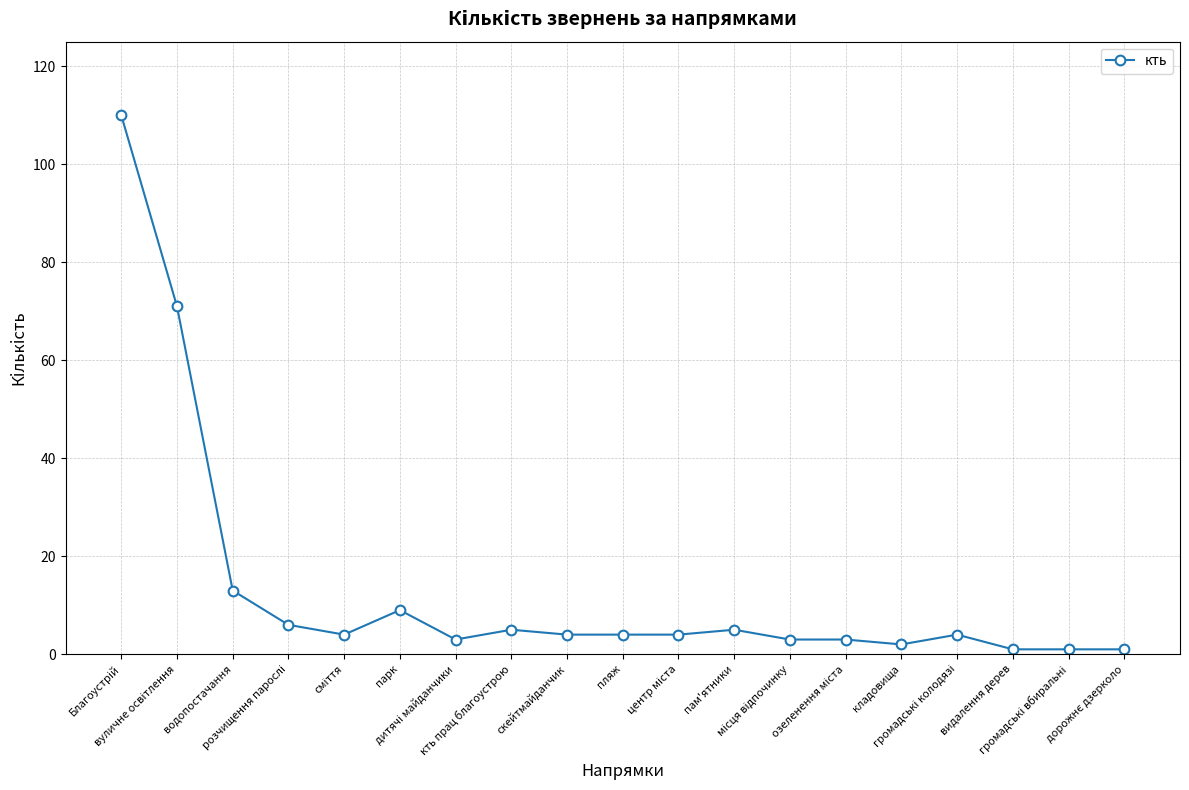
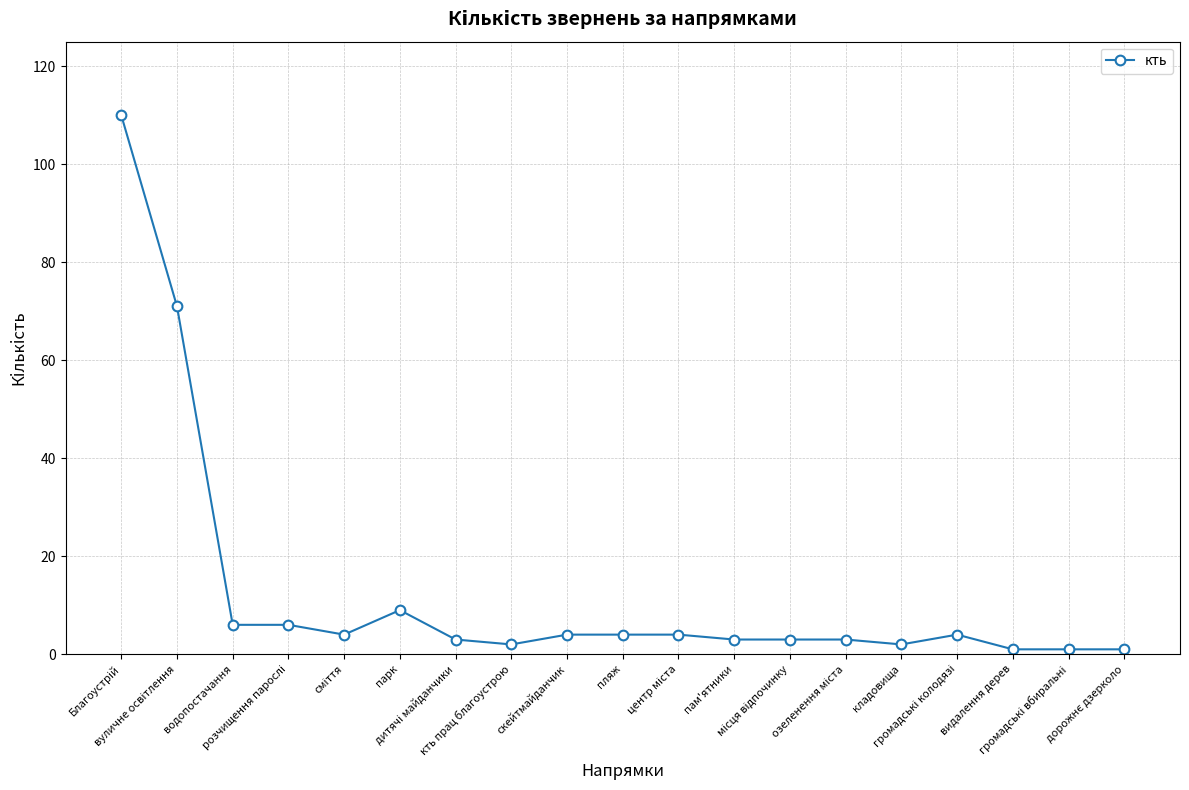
водопостачання: 13 -> 6
кть прац благоустрою: 5 -> 2
пам'ятники: 5 -> 3
